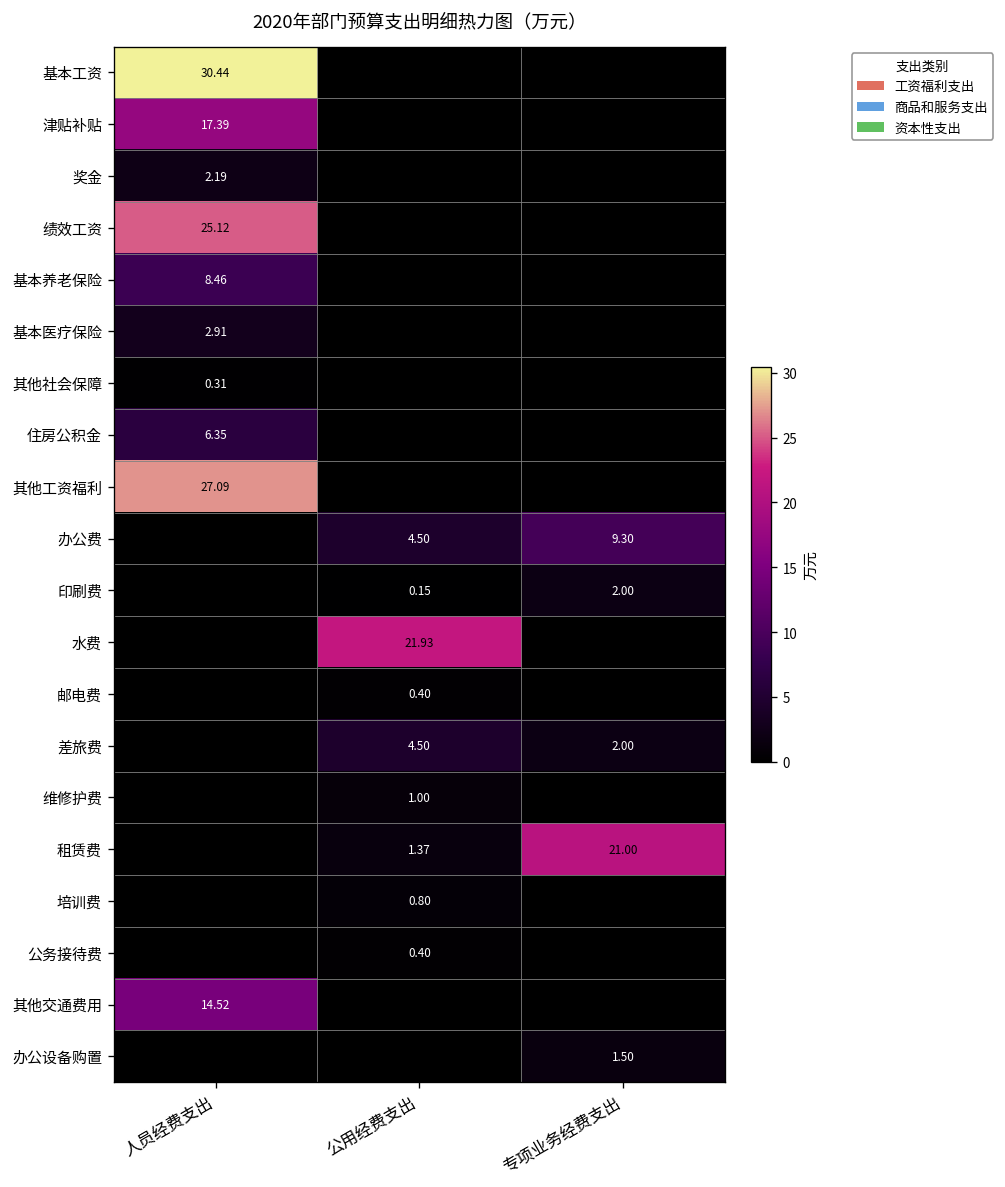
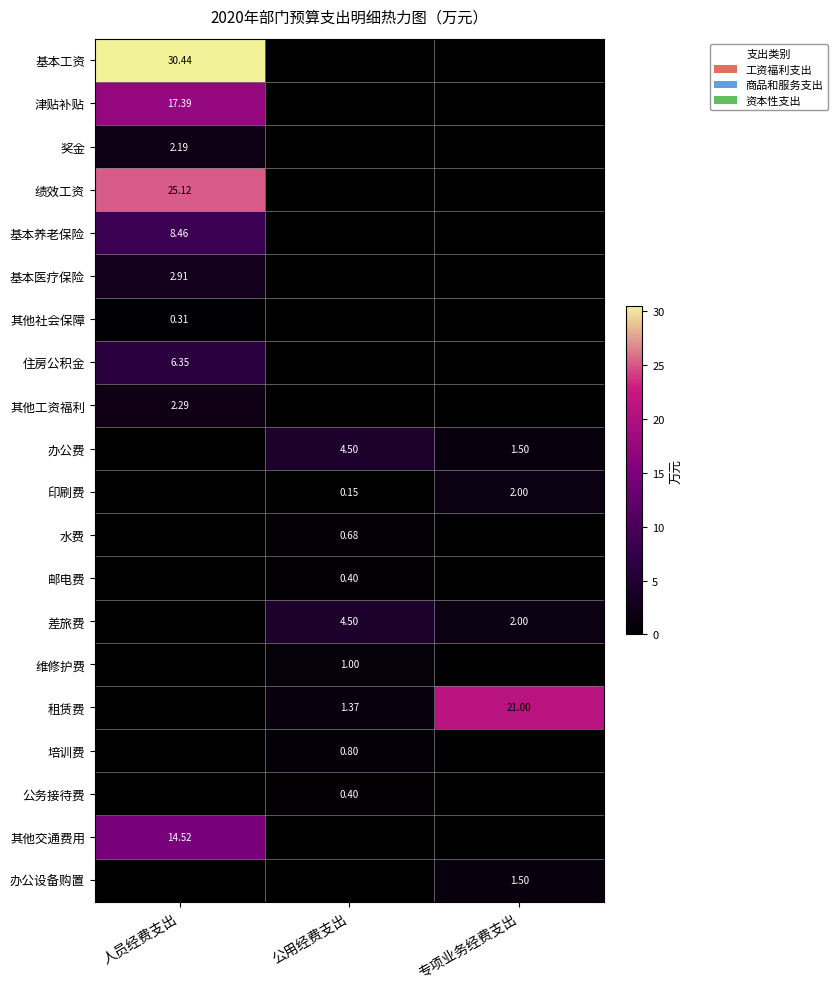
其他工资福利, 人员经费支出: 27.09 -> 2.29
办公费, 专项业务经费支出: 9.30 -> 1.50
水费, 公用经费支出: 21.93 -> 0.68
